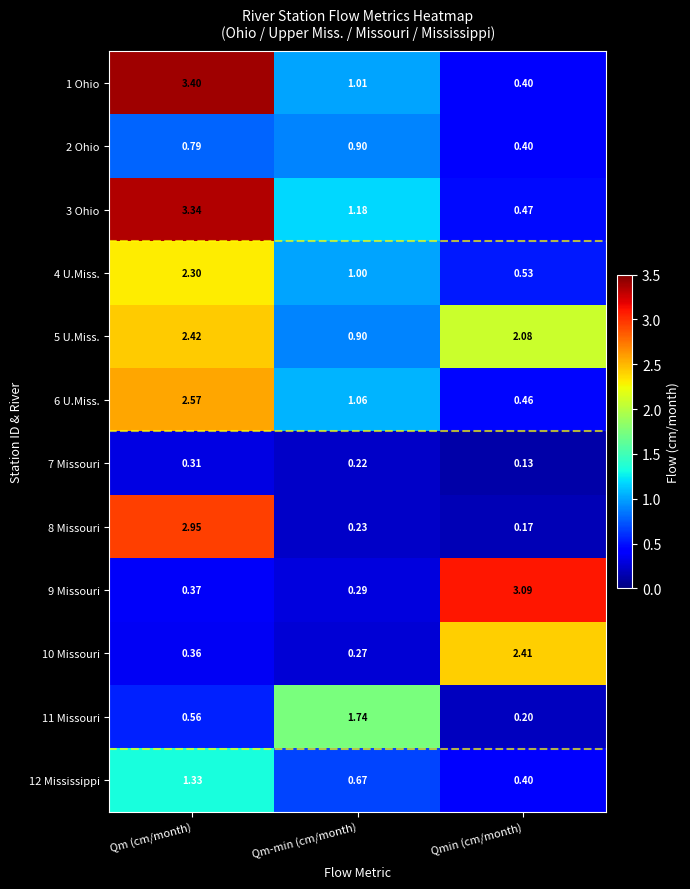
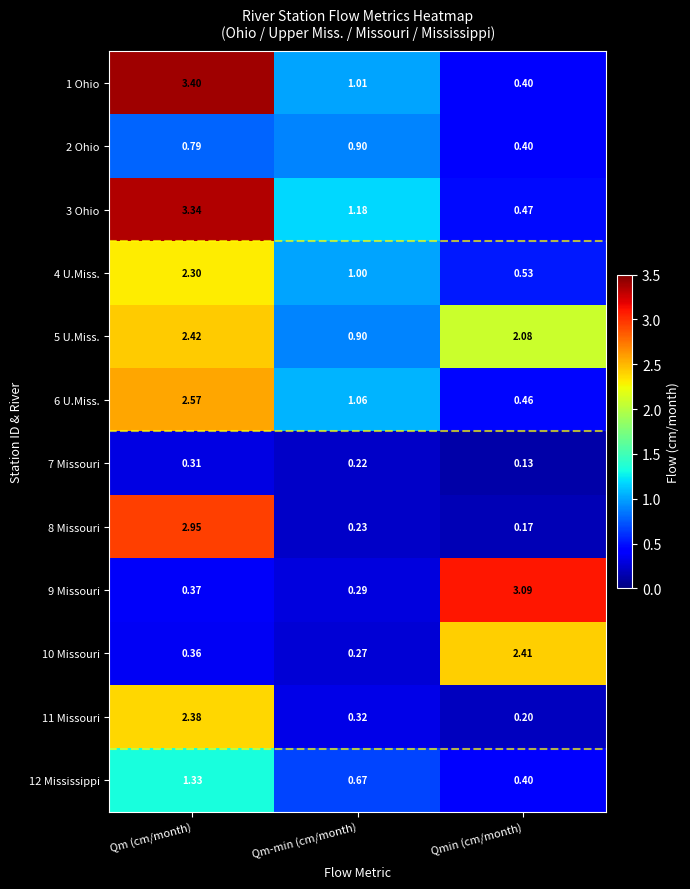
11 Missouri, Qm (cm/month): 0.56 -> 2.38
11 Missouri, Qm-min (cm/month): 1.74 -> 0.32
